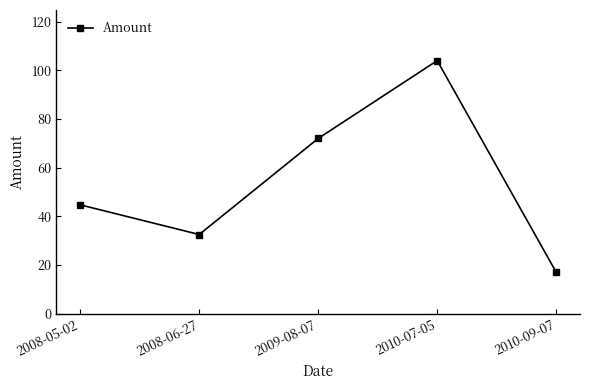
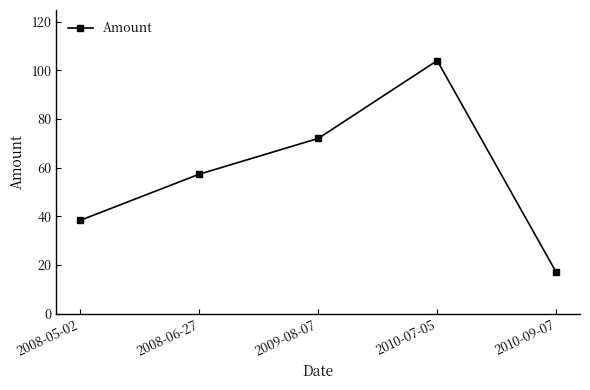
2008-05-02: 45 -> 38
2008-06-27: 33 -> 57
